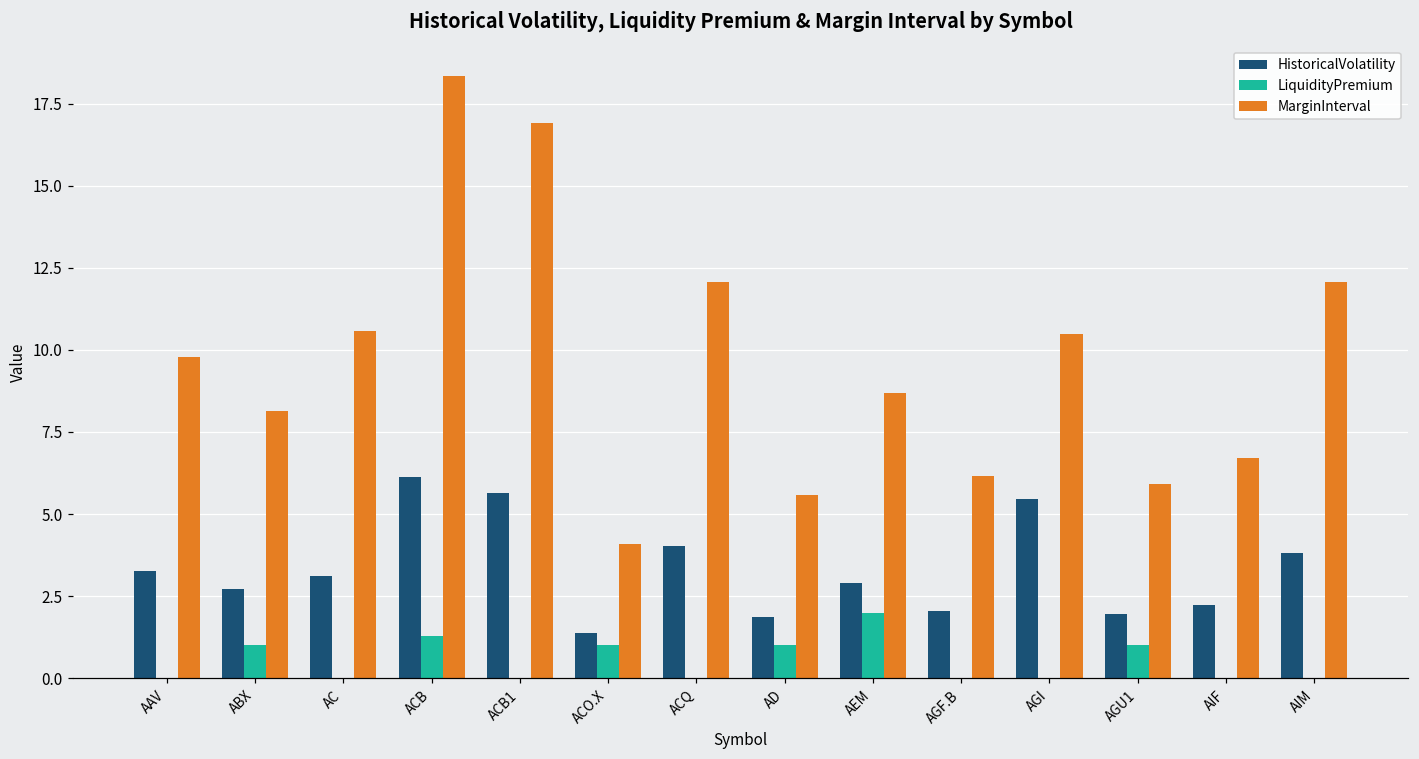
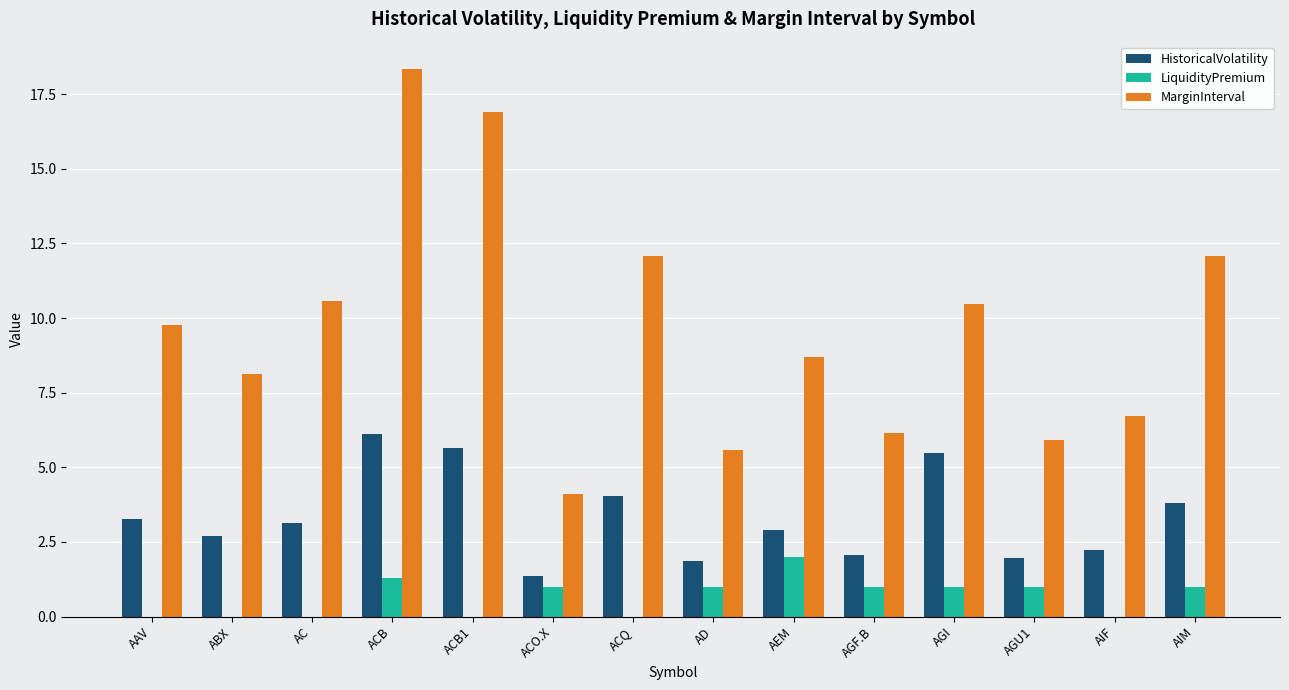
LiquidityPremium, ABX: 1 -> 0
LiquidityPremium, AGF.B: 0 -> 1
LiquidityPremium, AGI: 0 -> 1
LiquidityPremium, AIM: 0 -> 1
